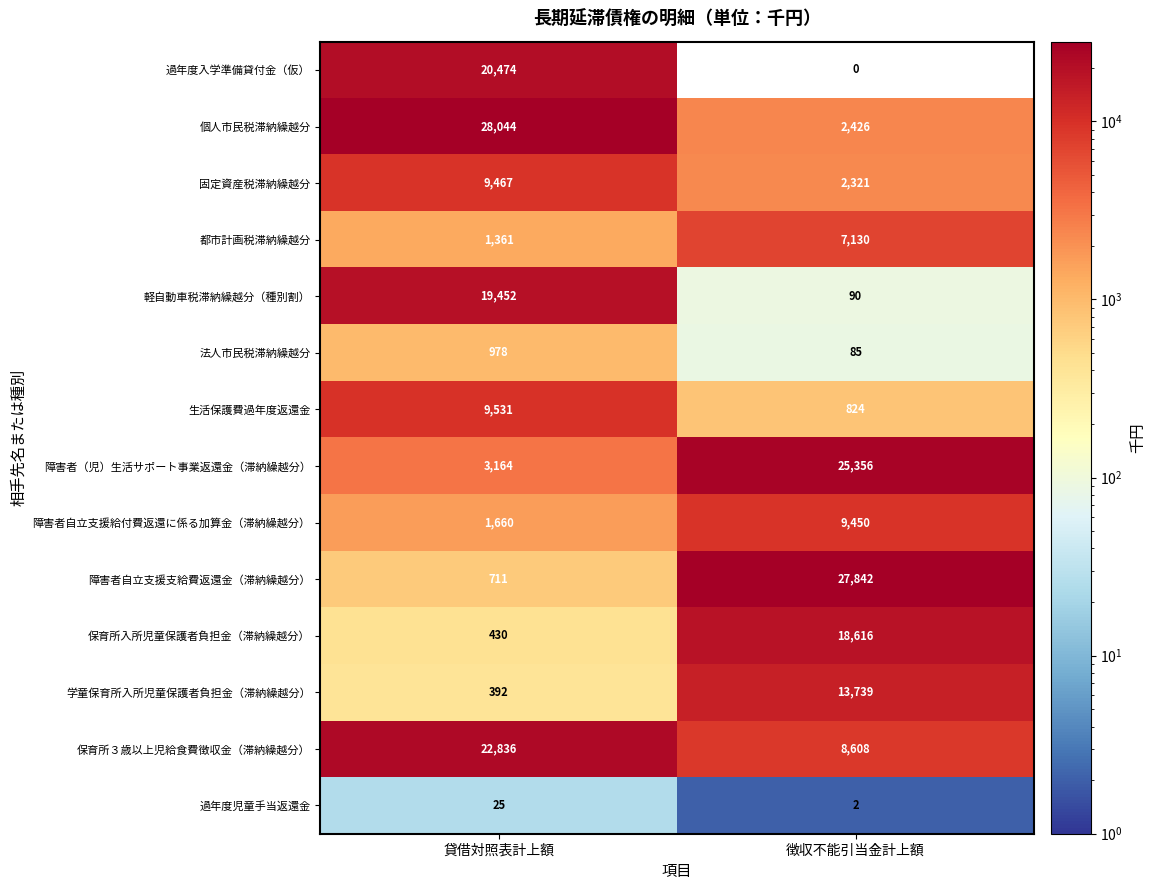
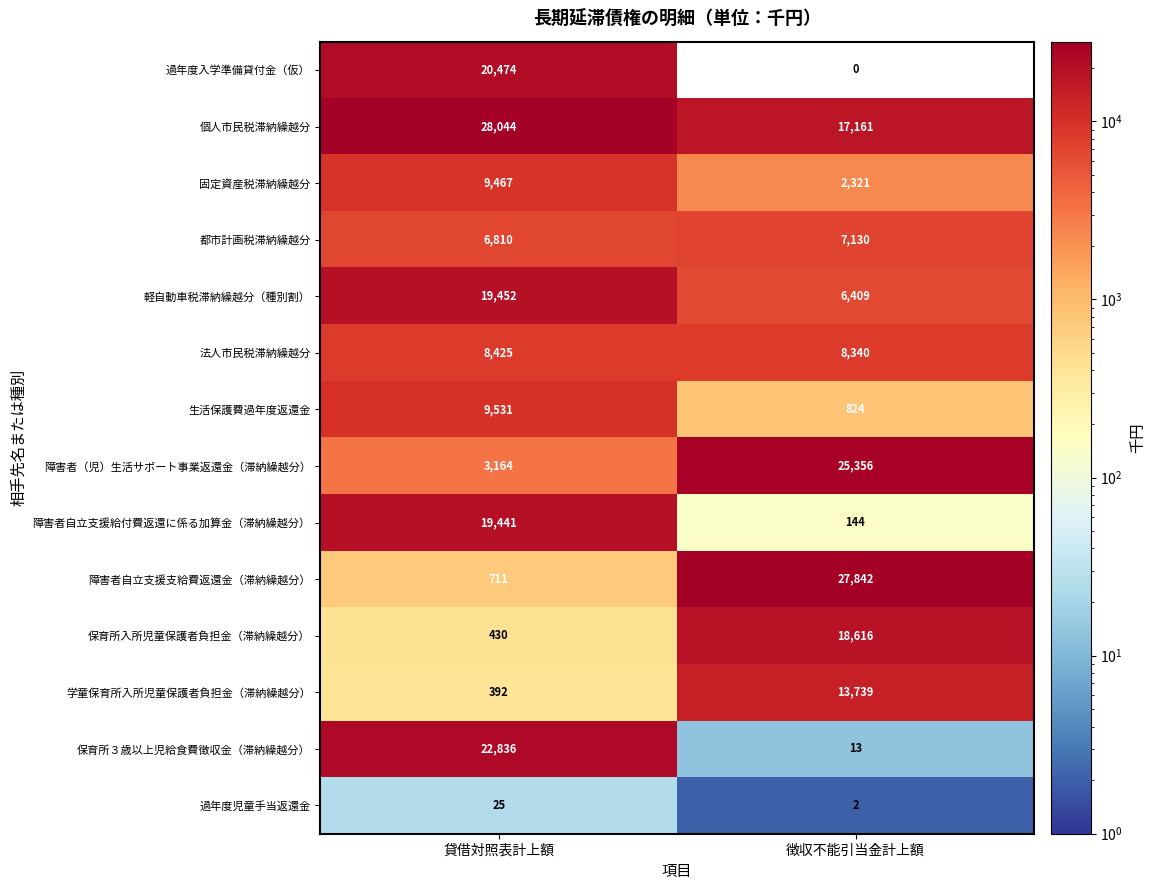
個人市民税滞納繰越分, 徴収不能引当金計上額: 2,426 -> 17,161
都市計画税滞納繰越分, 貸借対照表計上額: 1,361 -> 6,810
軽自動車税滞納繰越分（種別割）, 徴収不能引当金計上額: 90 -> 6,409
法人市民税滞納繰越分, 貸借対照表計上額: 978 -> 8,425
法人市民税滞納繰越分, 徴収不能引当金計上額: 85 -> 8,340
障害者自立支援給付費返還に係る加算金（滞納繰越分）, 貸借対照表計上額: 1,660 -> 19,441
障害者自立支援給付費返還に係る加算金（滞納繰越分）, 徴収不能引当金計上額: 9,450 -> 144
保育所３歳以上児給食費徴収金（滞納繰越分）, 徴収不能引当金計上額: 8,608 -> 13
